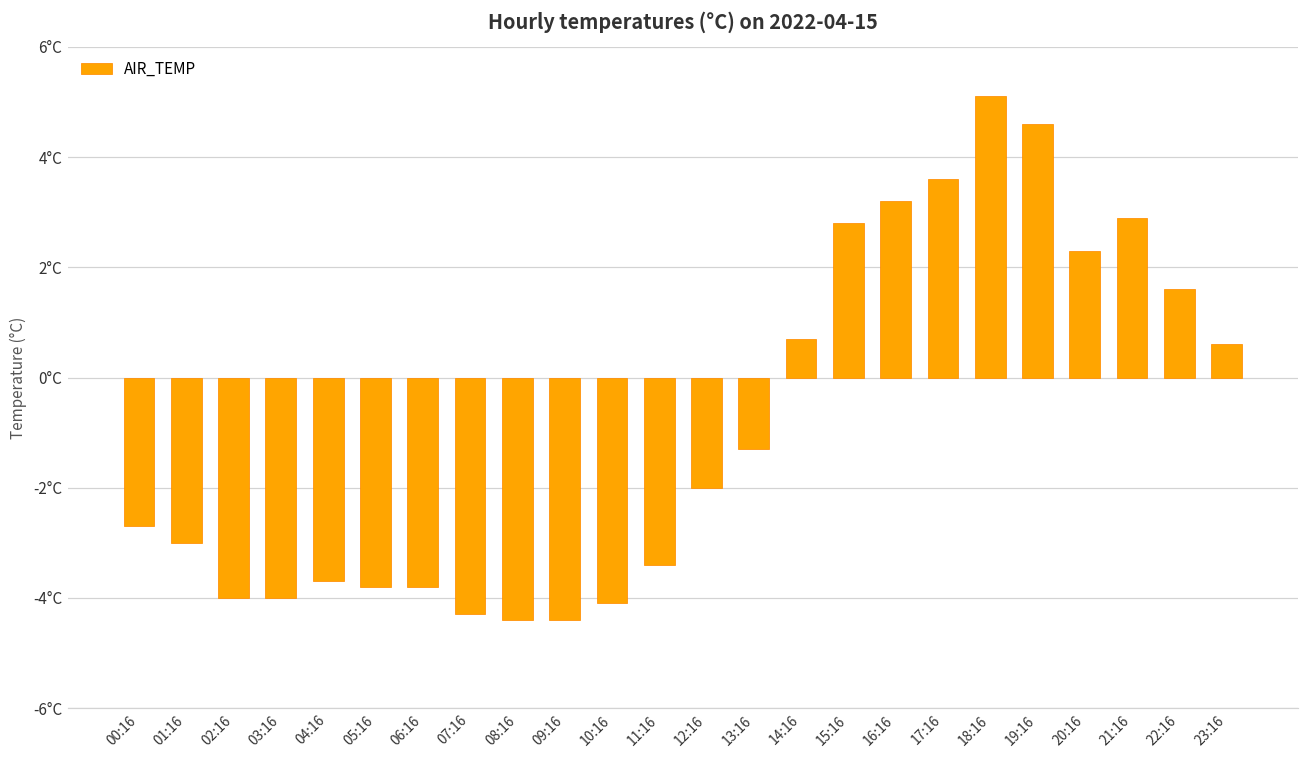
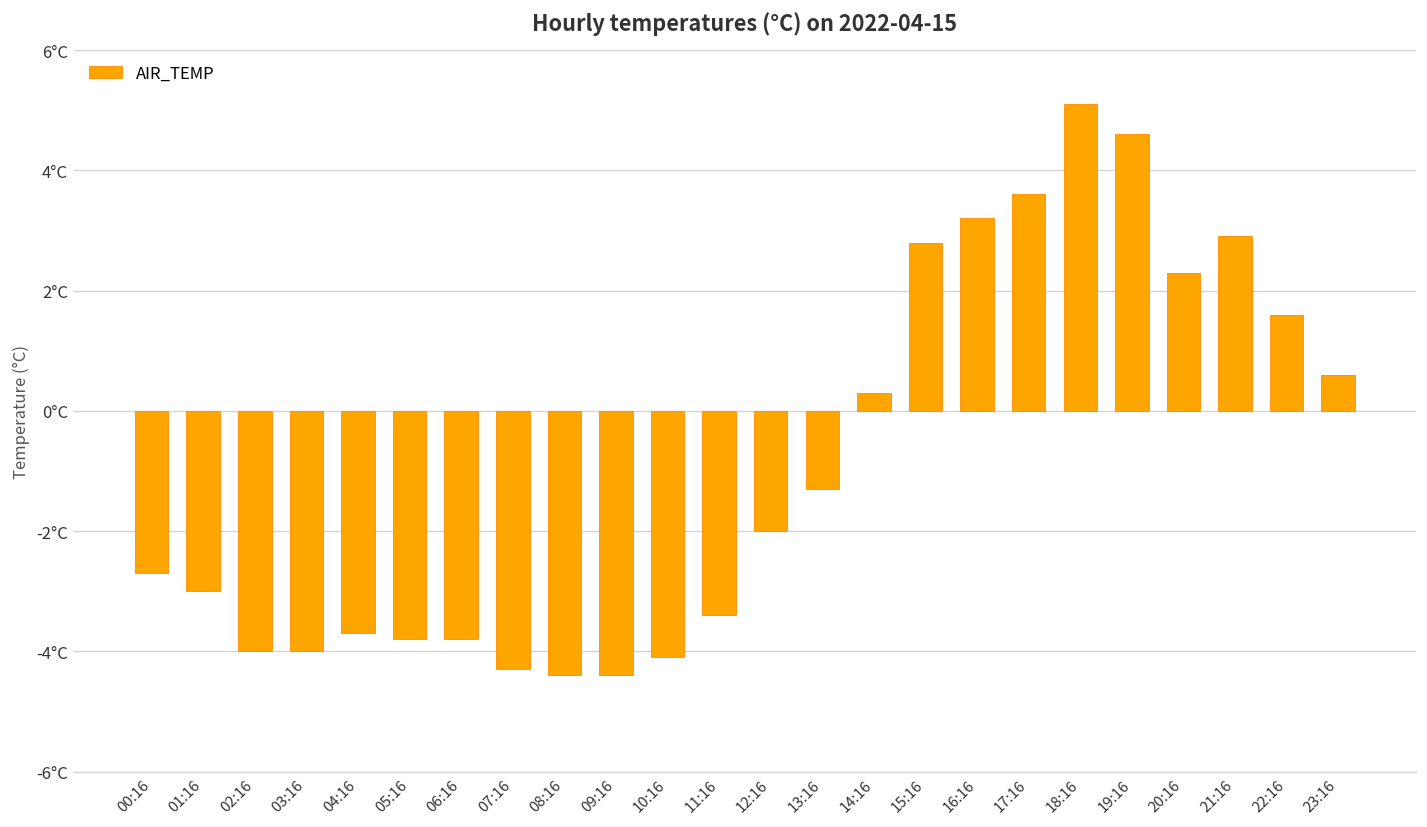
14:16: 0.7°C -> 0.3°C
